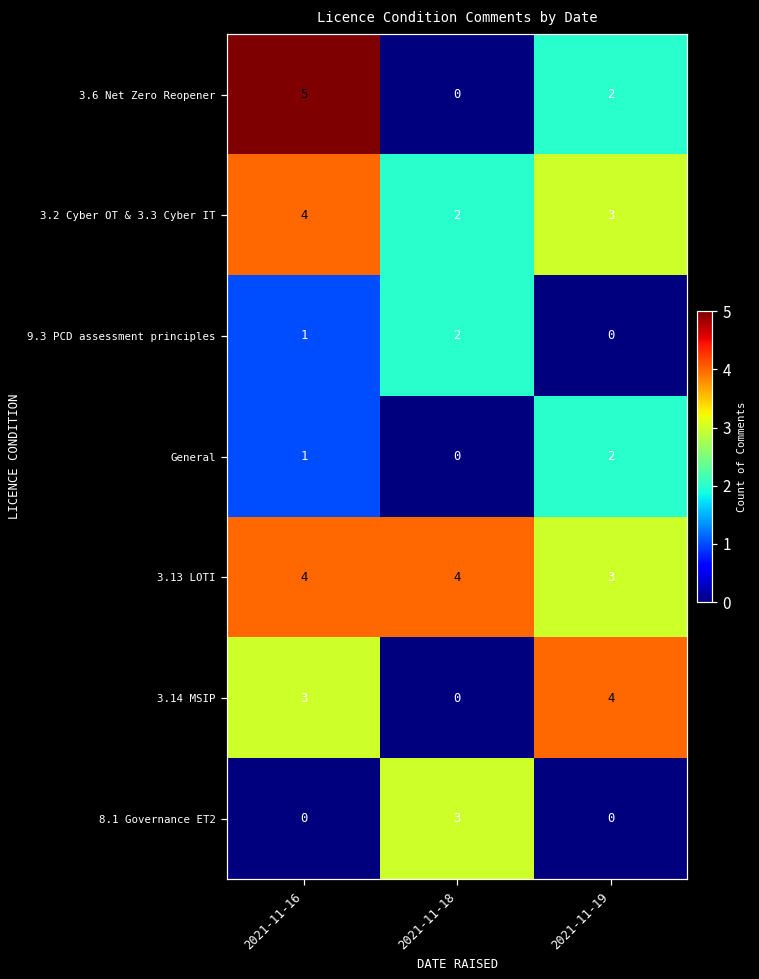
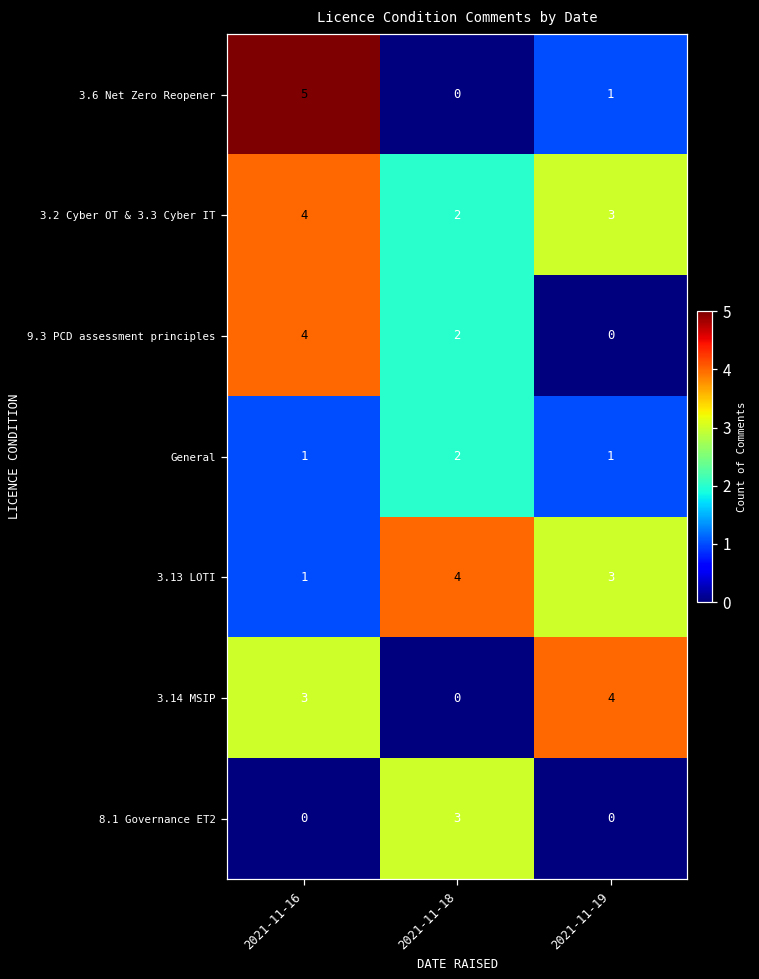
3.6 Net Zero Reopener, 2021-11-19: 2 -> 1
9.3 PCD assessment principles, 2021-11-16: 1 -> 4
General, 2021-11-18: 0 -> 2
General, 2021-11-19: 2 -> 1
3.13 LOTI, 2021-11-16: 4 -> 1
